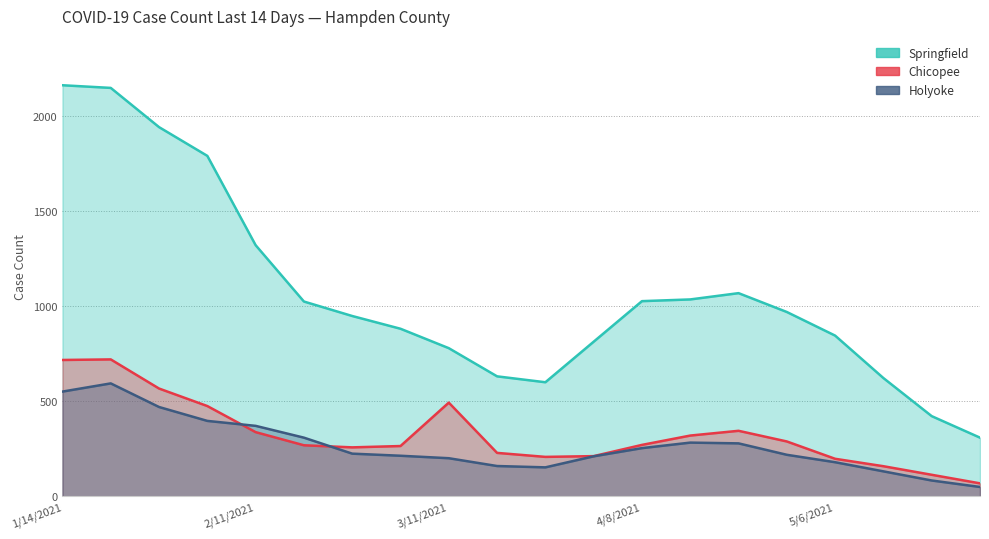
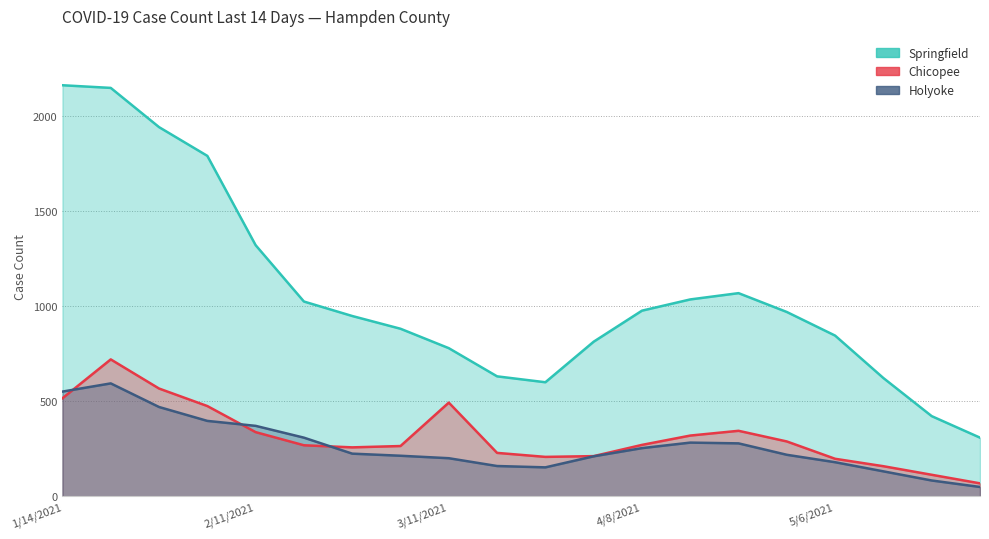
Chicopee, 1/14/2021: 720 -> 520
Springfield, 4/8/2021: 1030 -> 980
